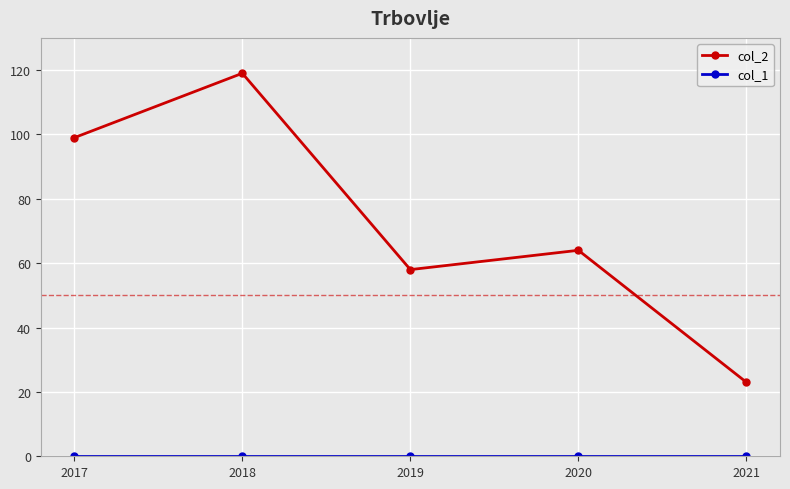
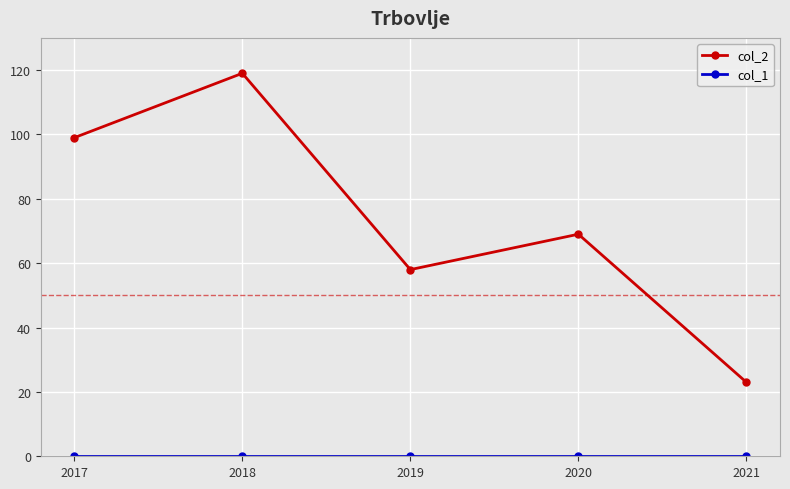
col_2, 2020: 64 -> 69
